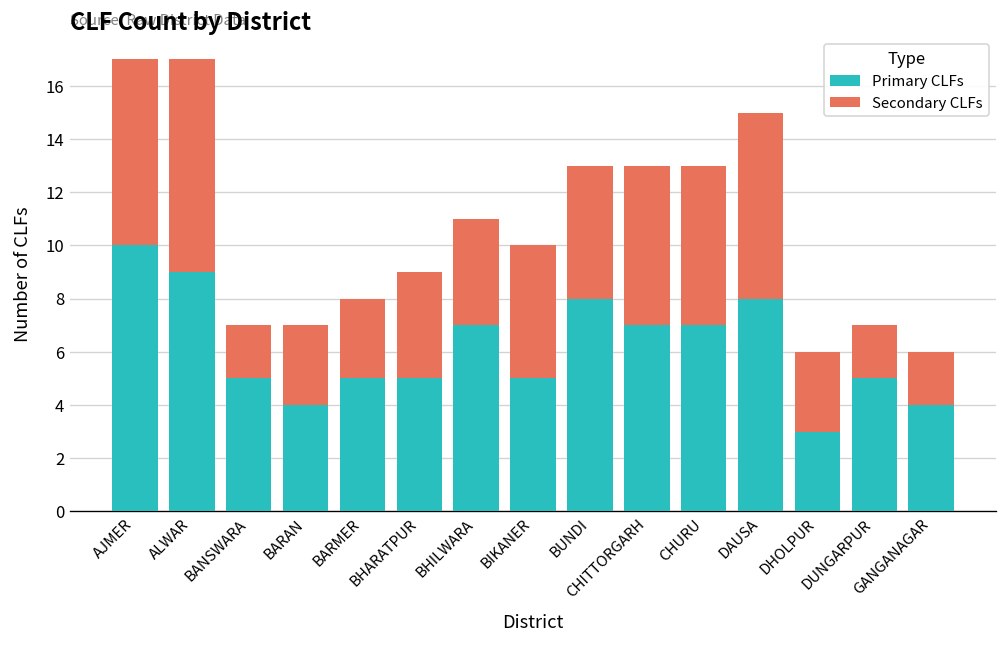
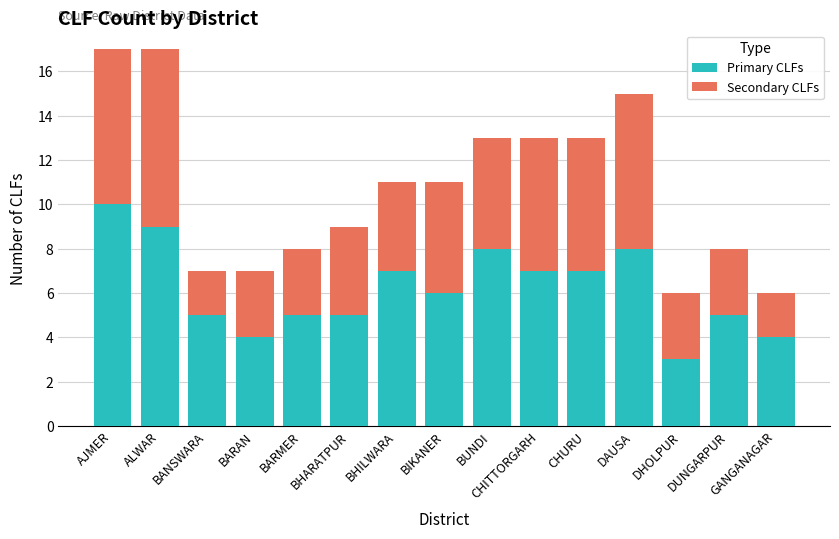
Primary CLFs, BIKANER: 5 -> 6
Secondary CLFs, DUNGARPUR: 2 -> 3
